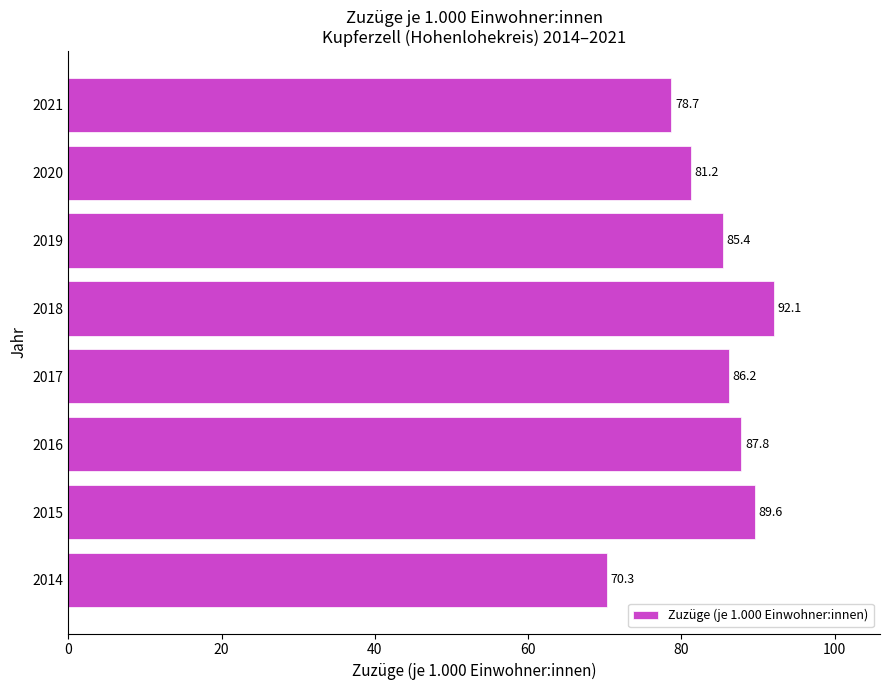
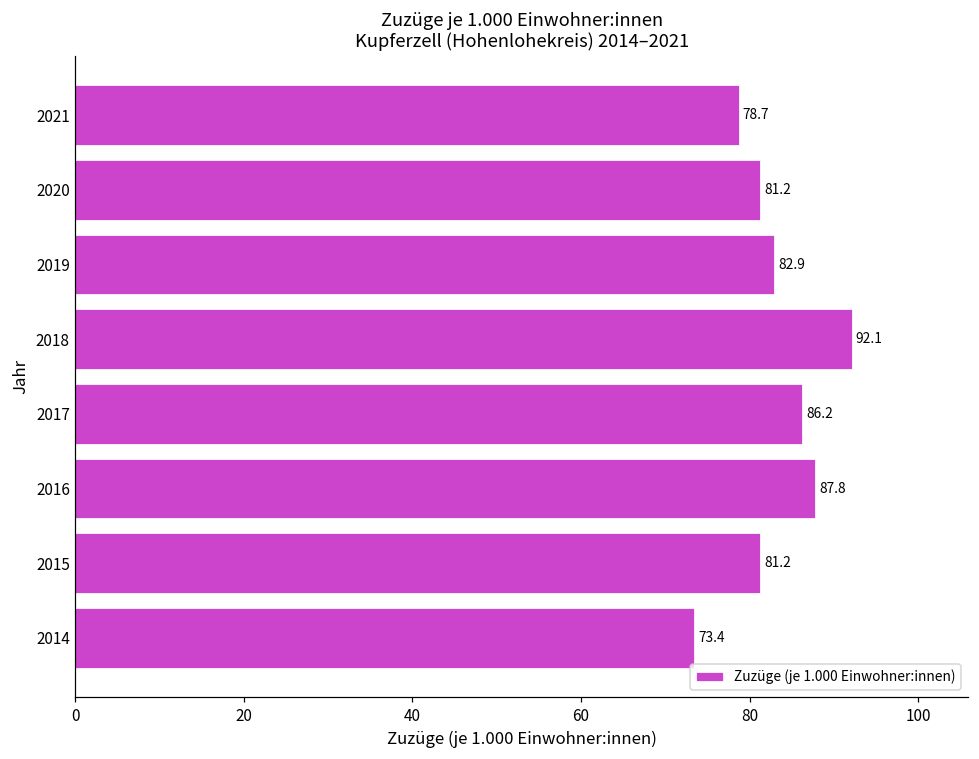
2019: 85.4 -> 82.9
2015: 89.6 -> 81.2
2014: 70.3 -> 73.4
